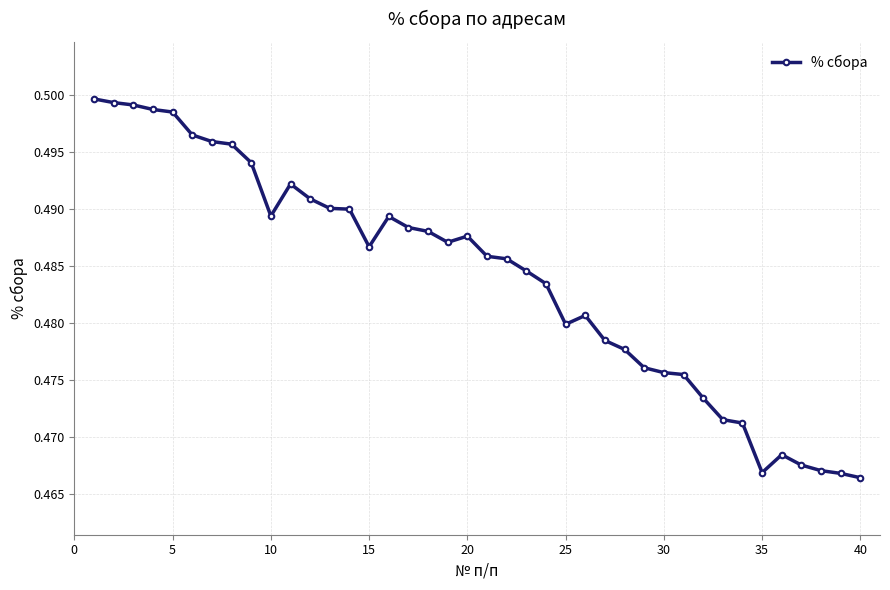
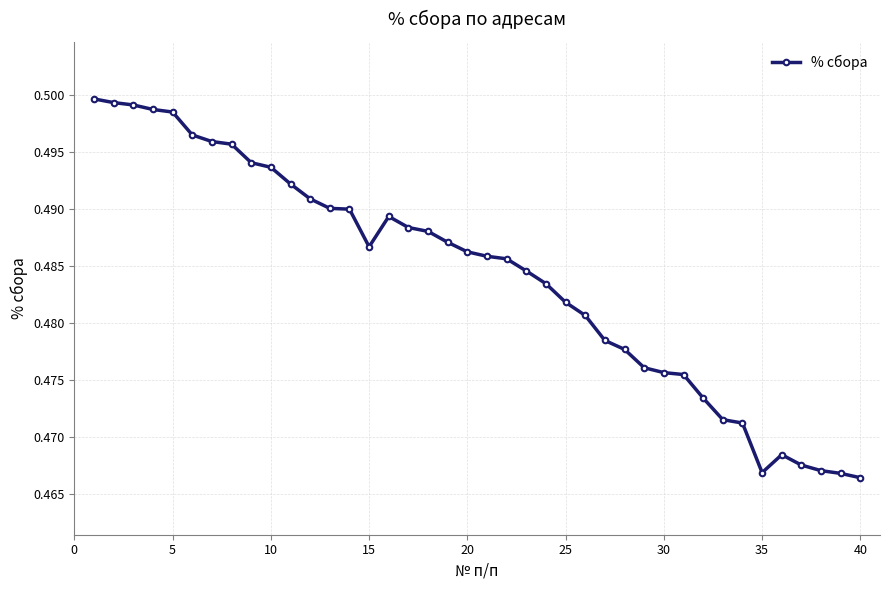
10: 0.4894 -> 0.4937
20: 0.4876 -> 0.4863
25: 0.4799 -> 0.4818
